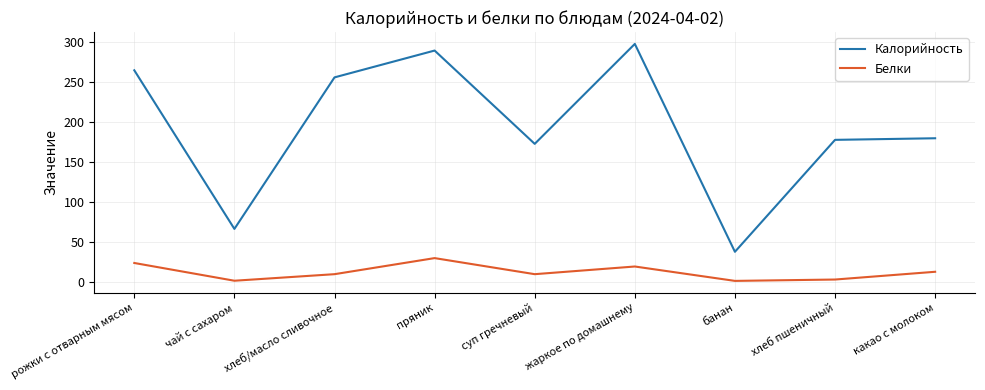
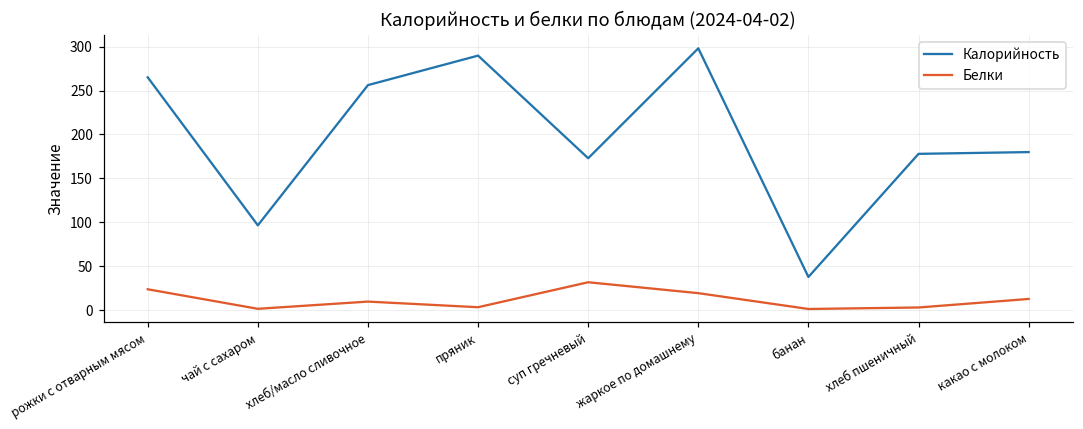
Калорийность, чай с сахаром: 70 -> 100
Белки, пряник: 30 -> 0
Белки, суп гречневый: 10 -> 30
